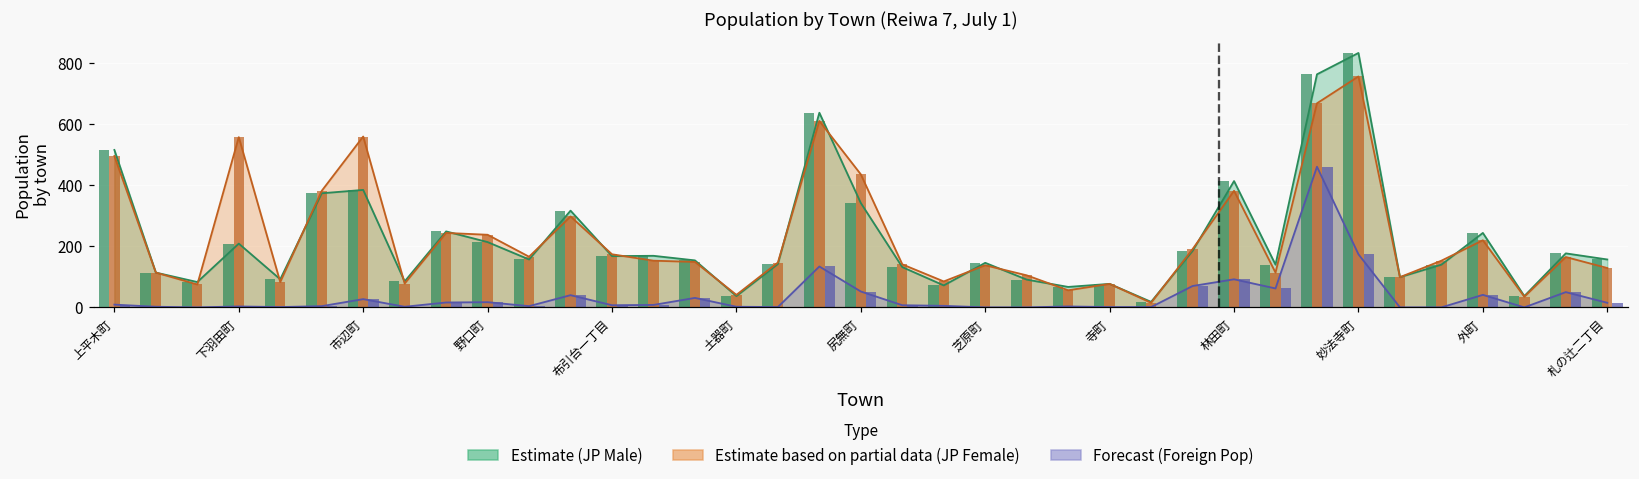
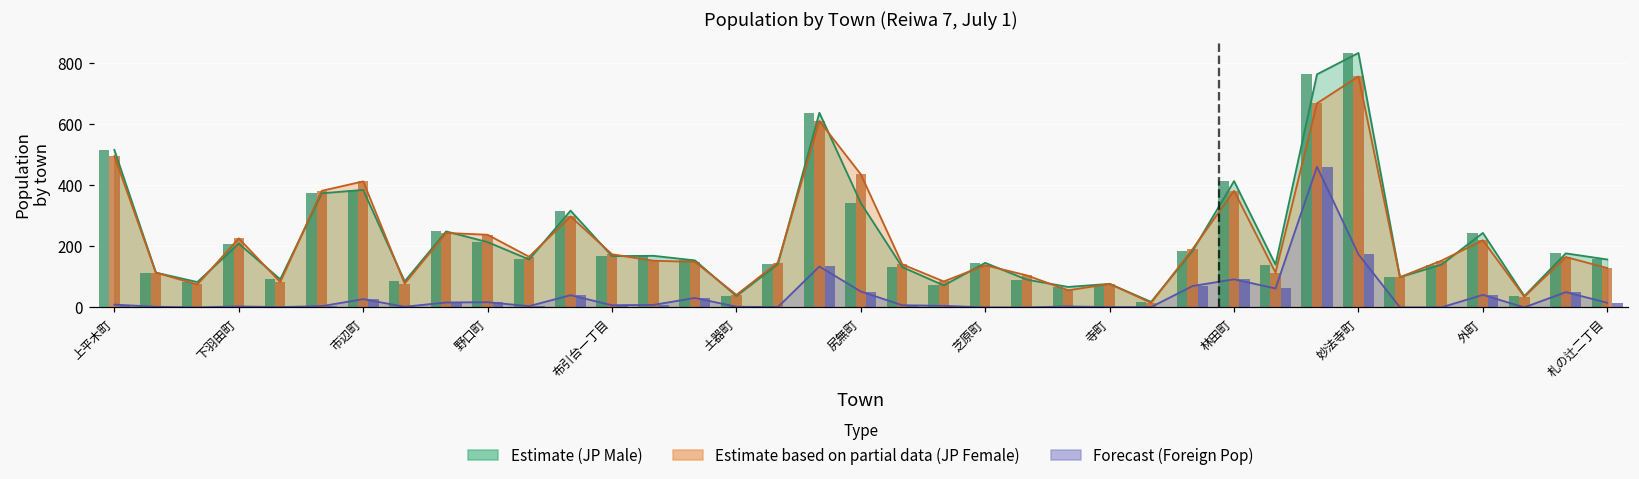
Estimate based on partial data (JP Female), 下羽田町: 560 -> 230
Estimate based on partial data (JP Female), 市辺町: 560 -> 410
